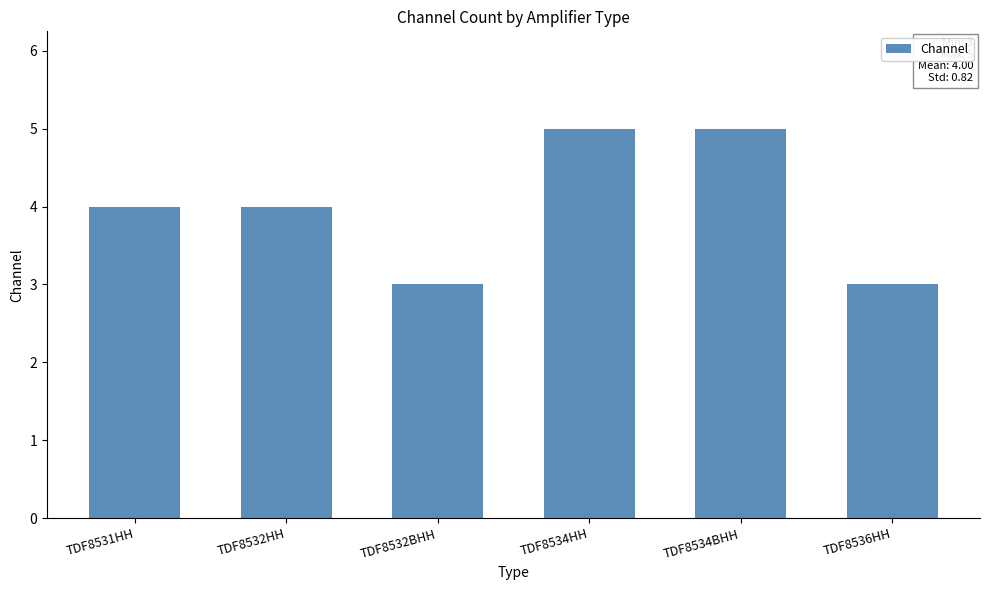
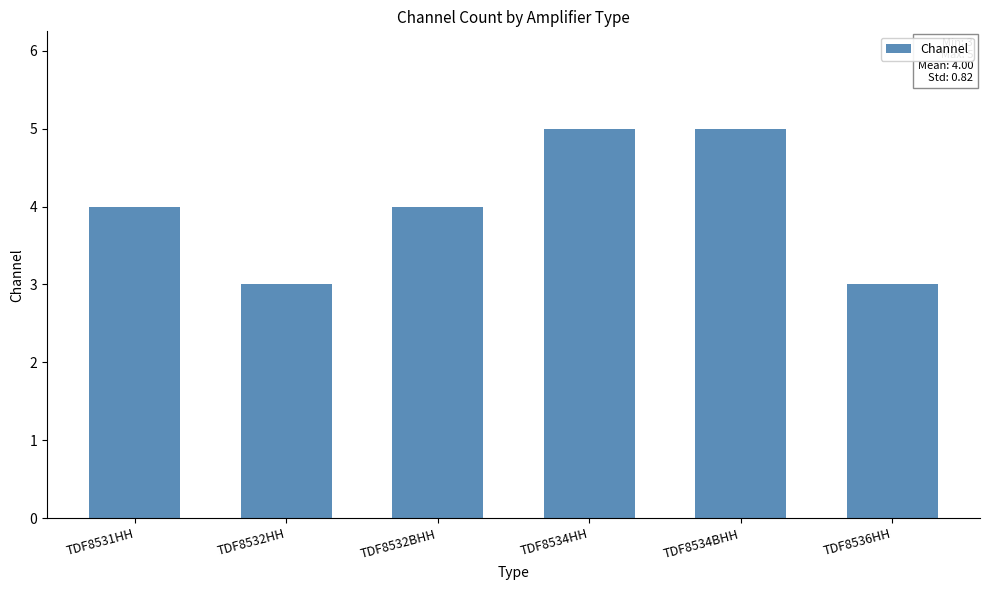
TDF8532HH: 4 -> 3
TDF8532BHH: 3 -> 4
